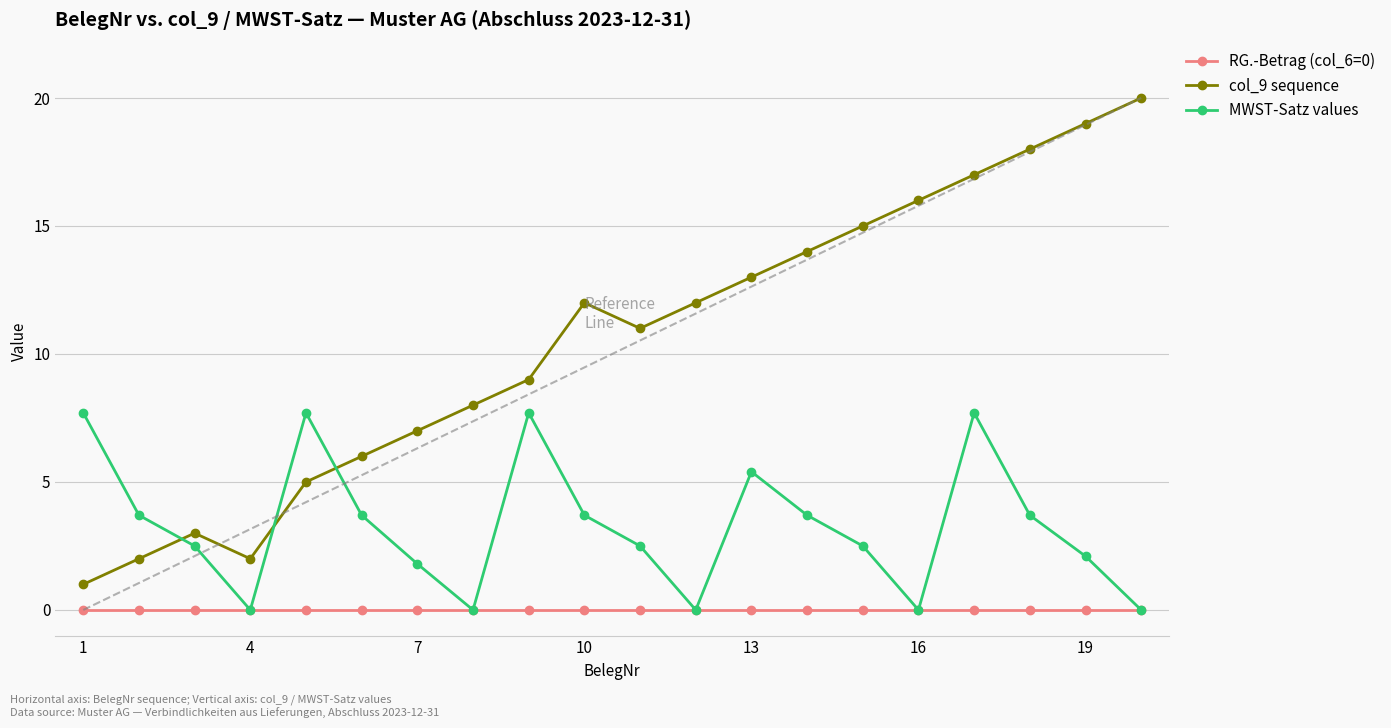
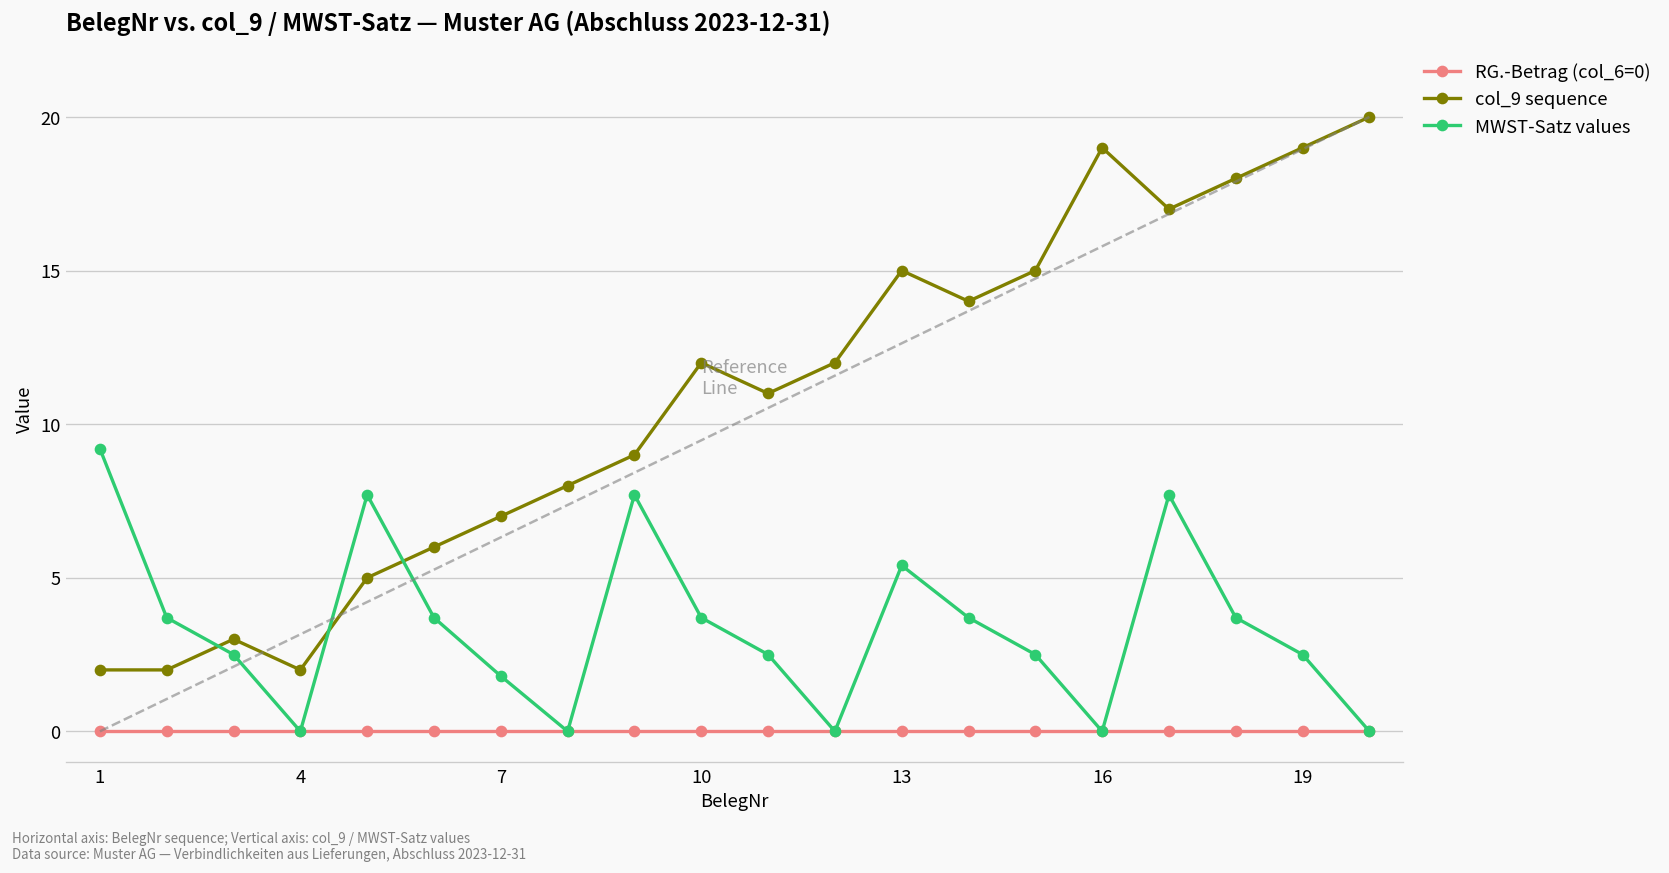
col_9 sequence, 1: 1 -> 2
MWST-Satz values, 1: 7.7 -> 9.2
col_9 sequence, 13: 13 -> 15
col_9 sequence, 16: 16 -> 19
MWST-Satz values, 19: 2.1 -> 2.5
